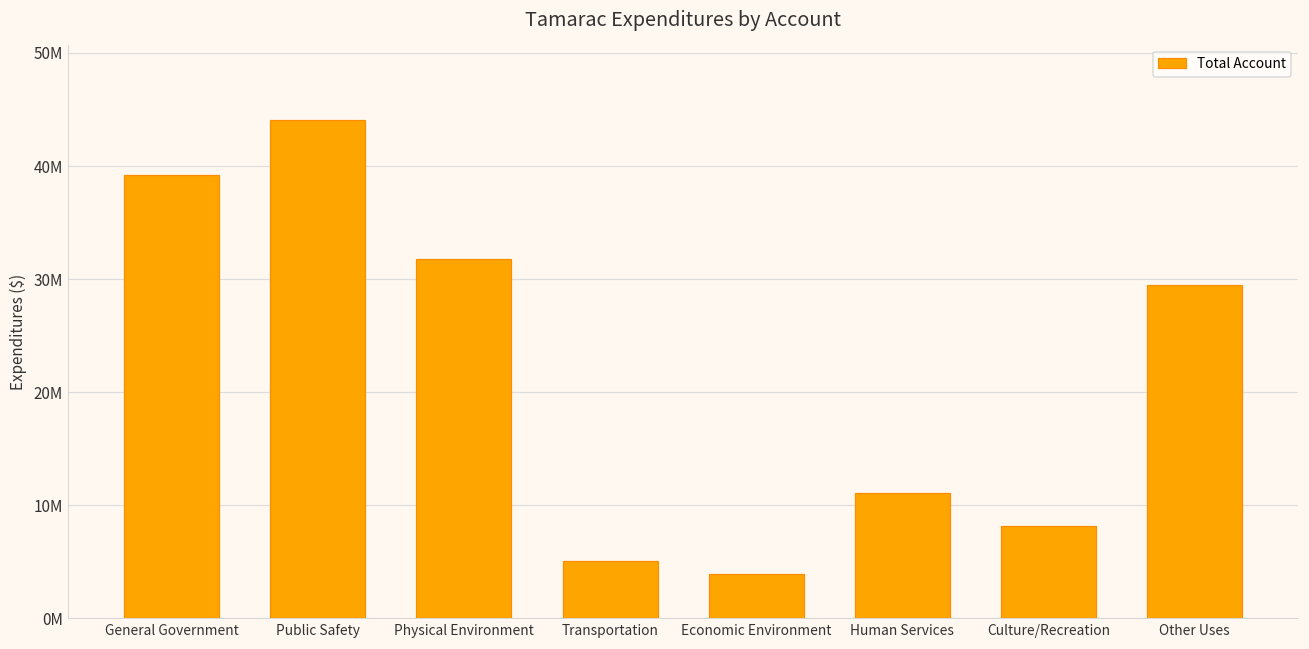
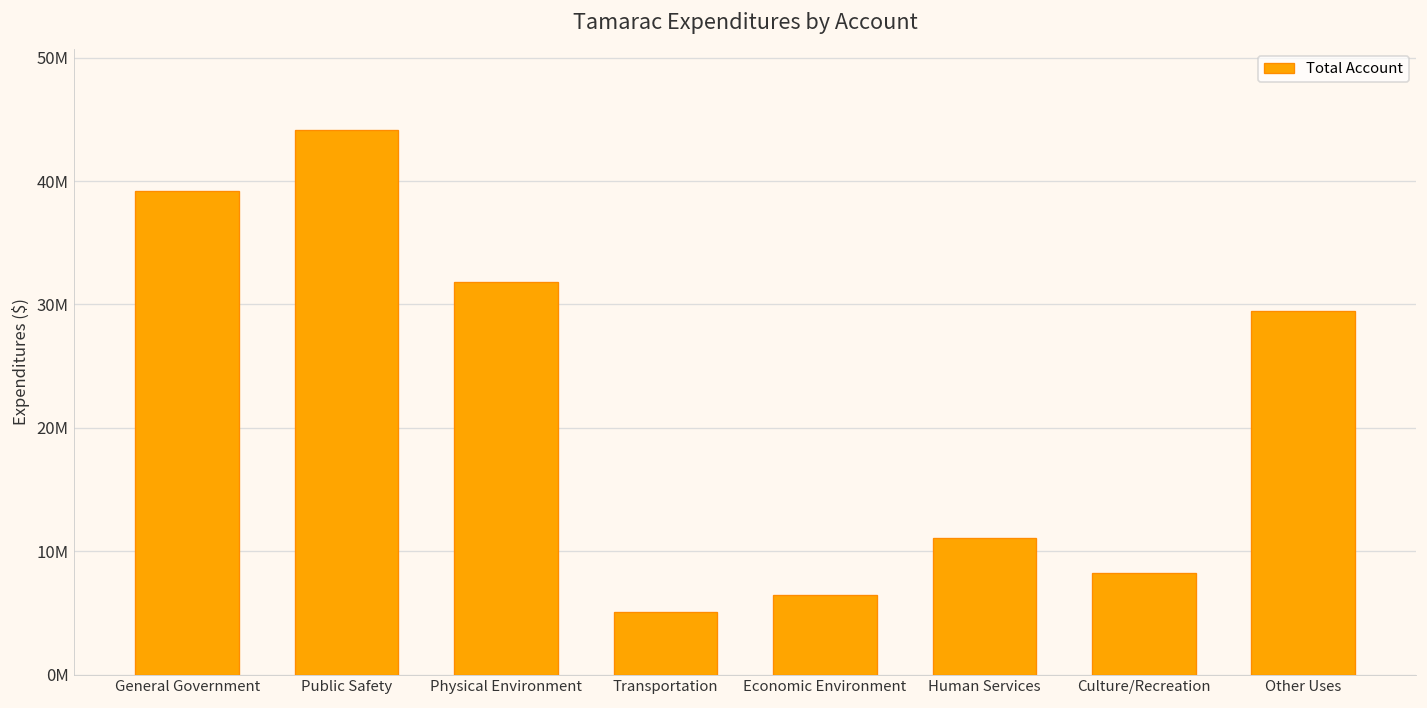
Economic Environment: 4000000 -> 6400000
